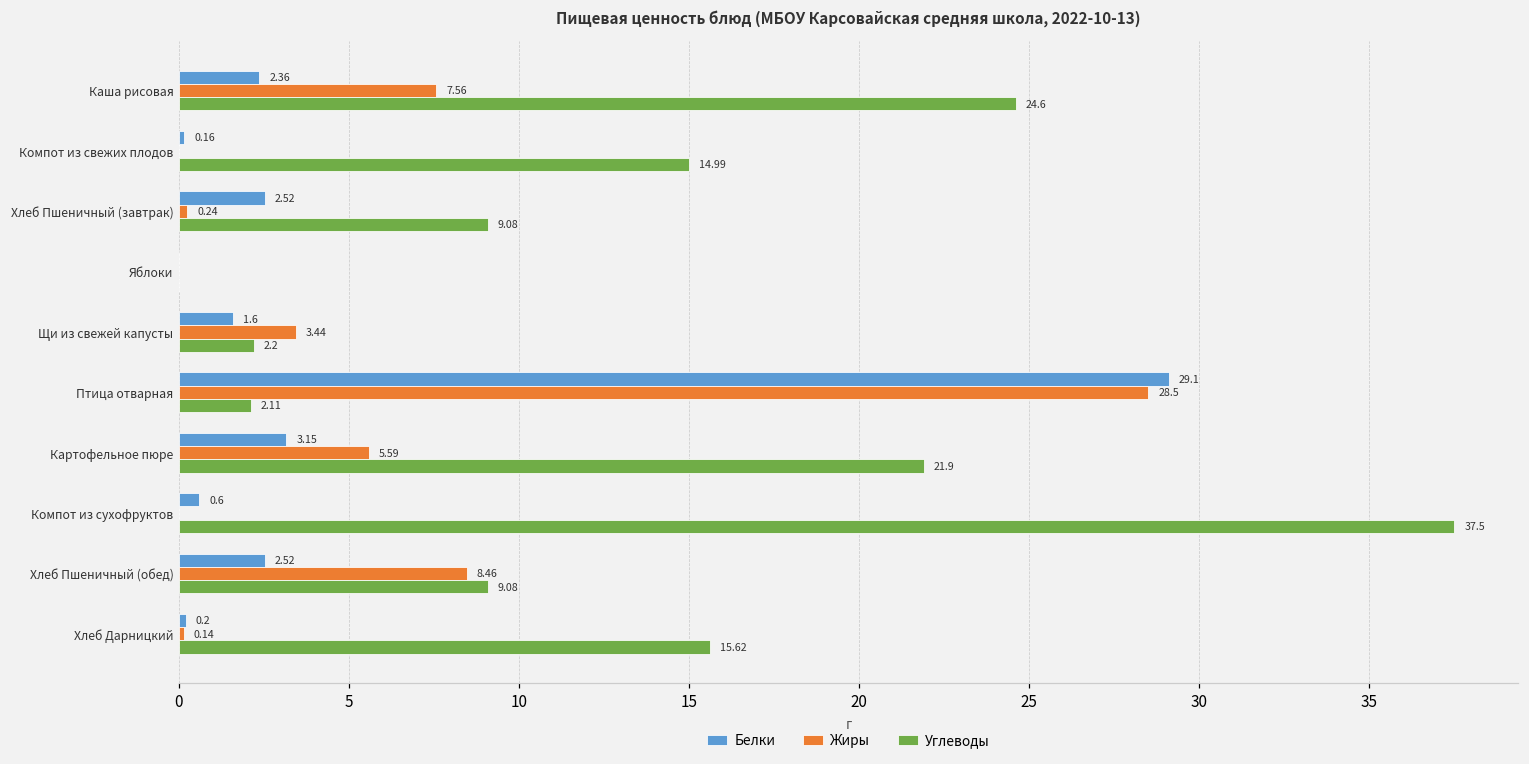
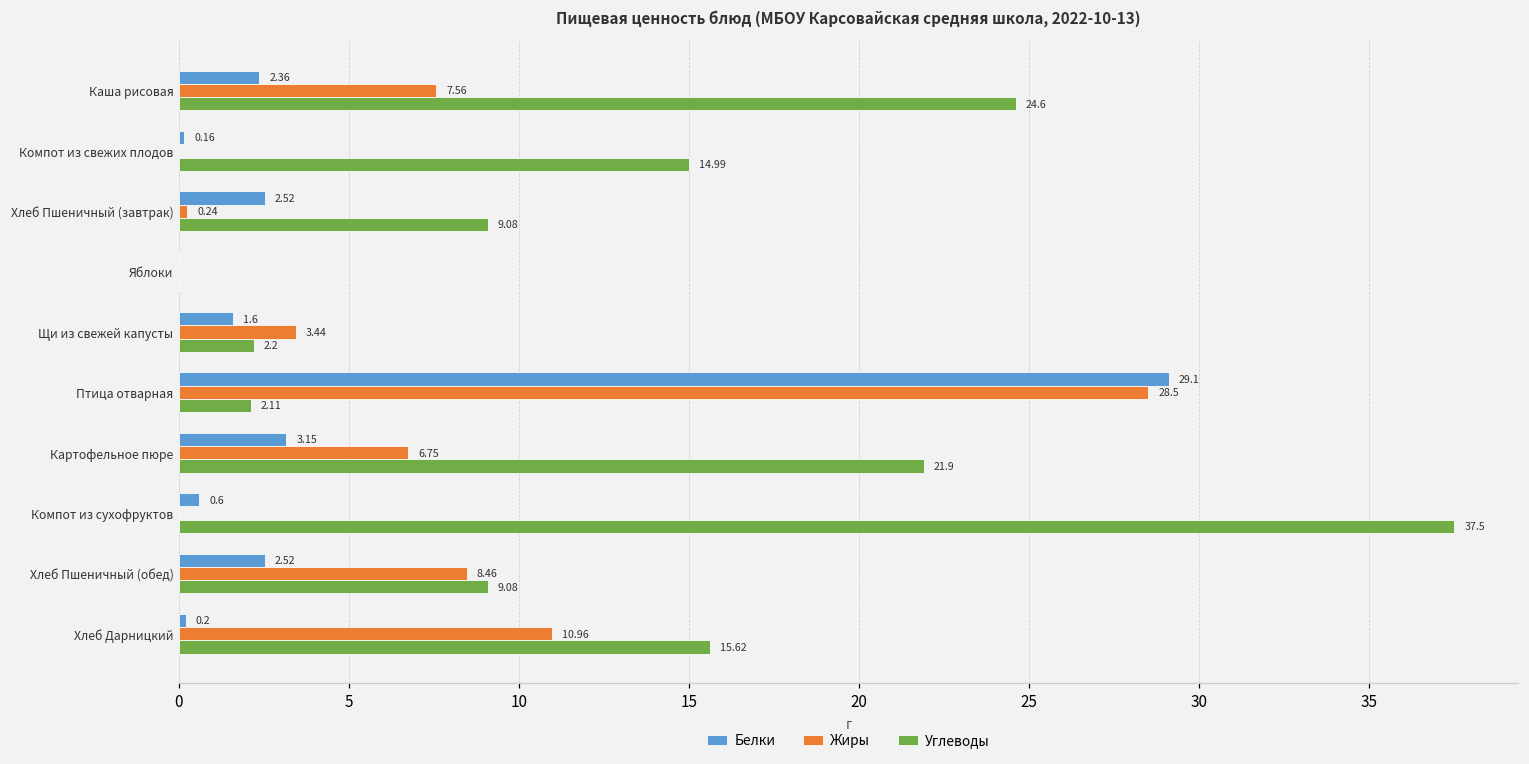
Жиры, Картофельное пюре: 5.59 -> 6.75
Жиры, Хлеб Дарницкий: 0.14 -> 10.96
